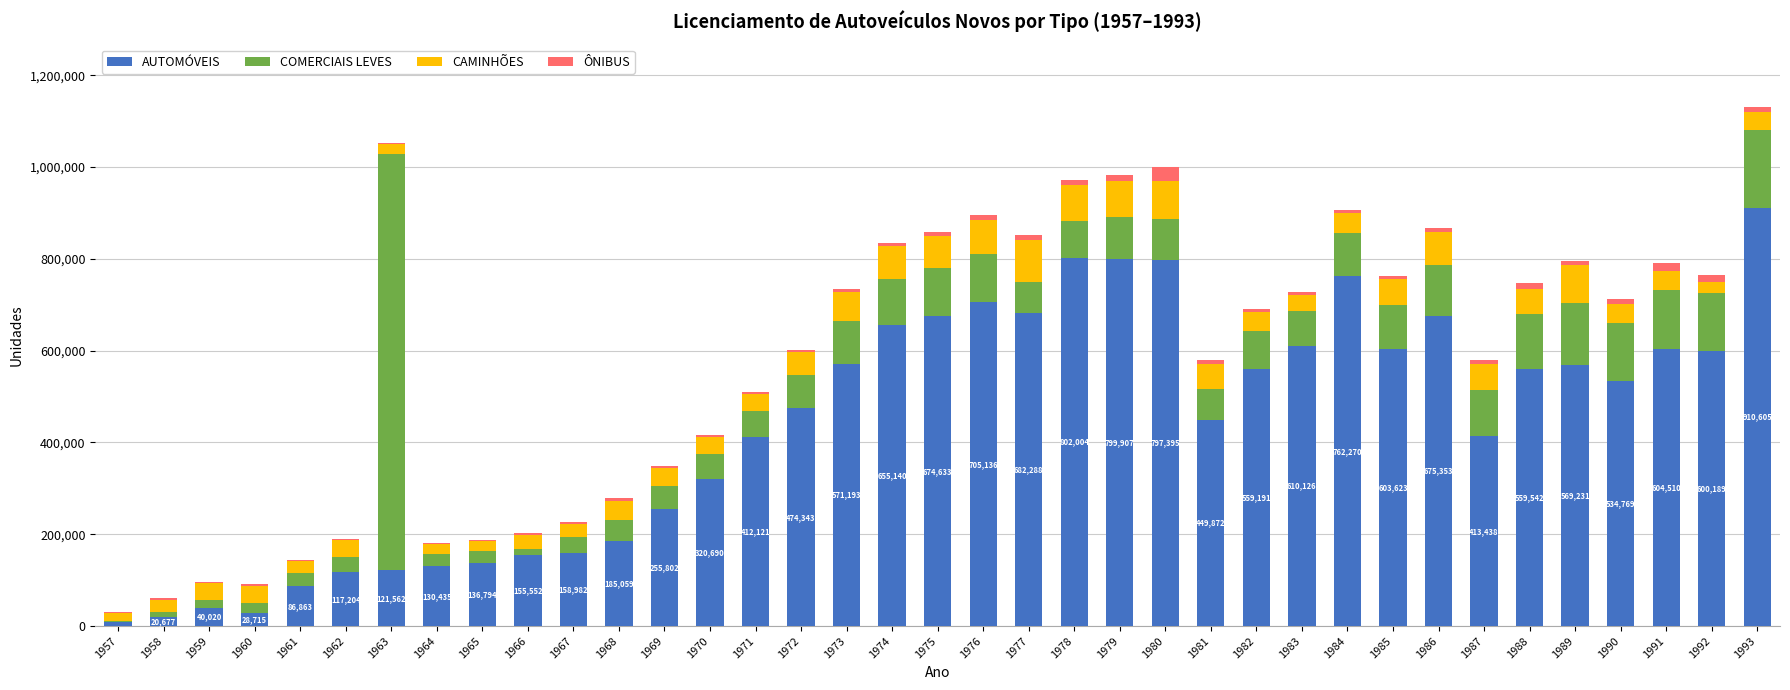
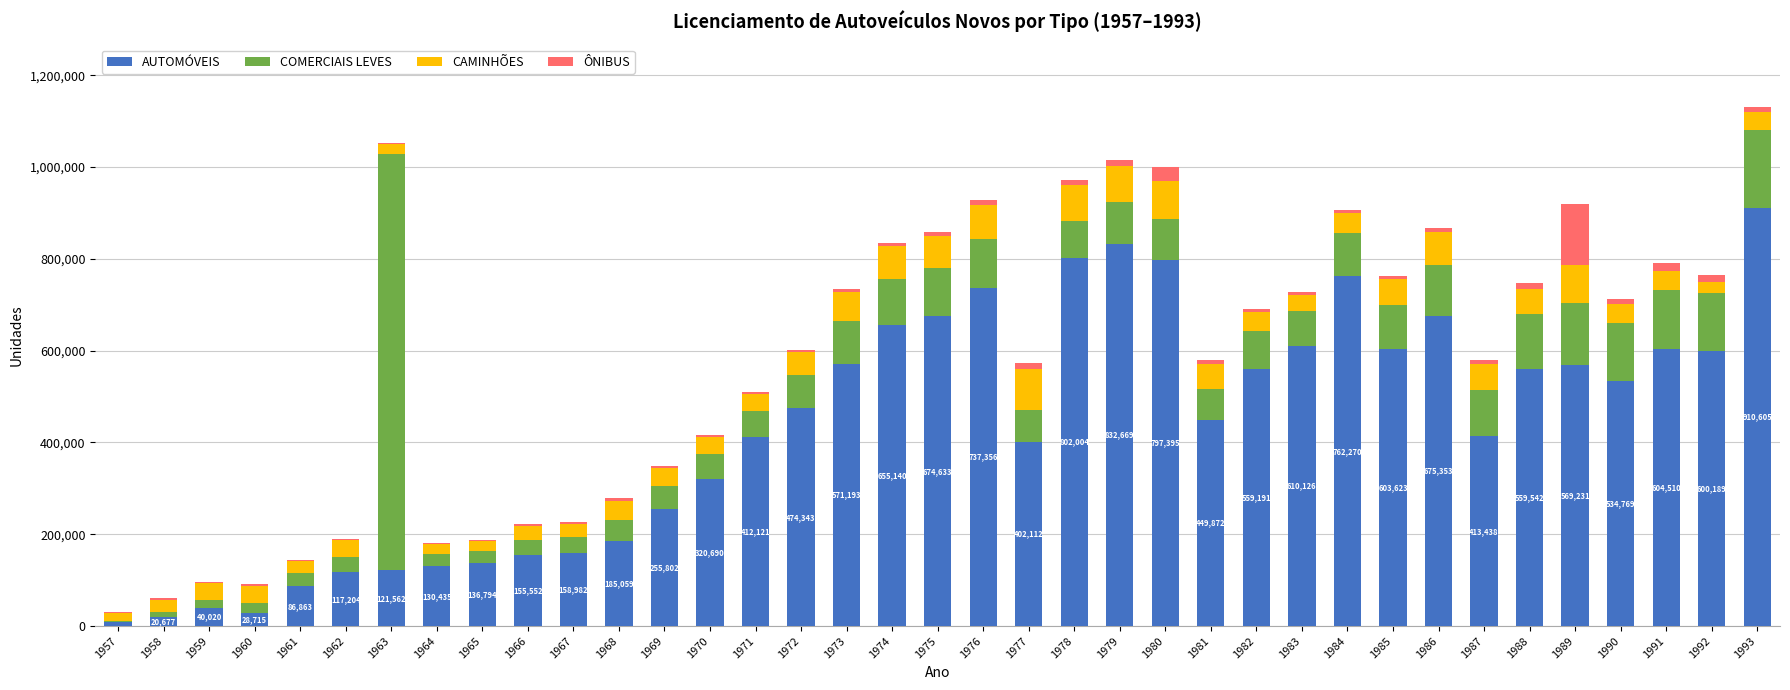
COMERCIAIS LEVES, 1966: 10,000 -> 30,000
AUTOMÓVEIS, 1976: 705,136 -> 737,356
AUTOMÓVEIS, 1977: 682,288 -> 402,112
AUTOMÓVEIS, 1979: 799,907 -> 832,669
ÔNIBUS, 1989: 10,000 -> 130,000
